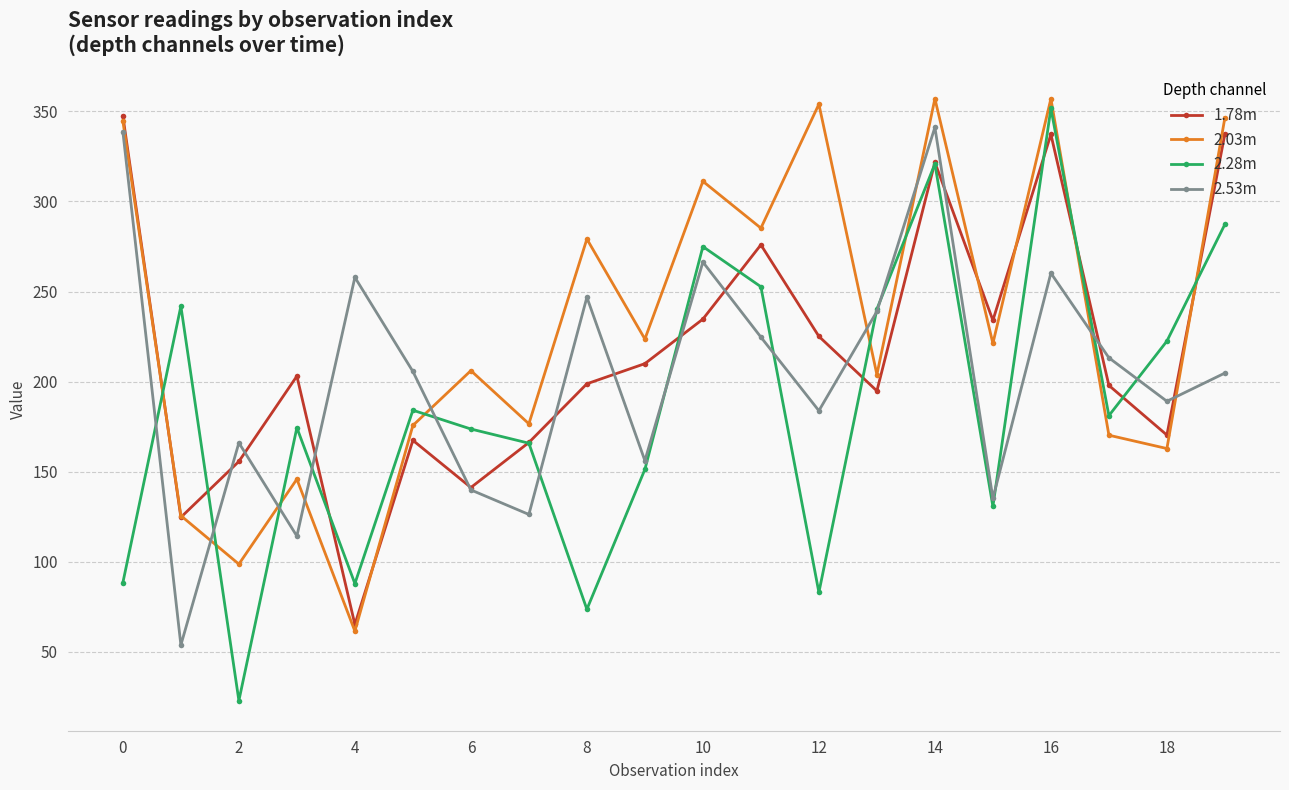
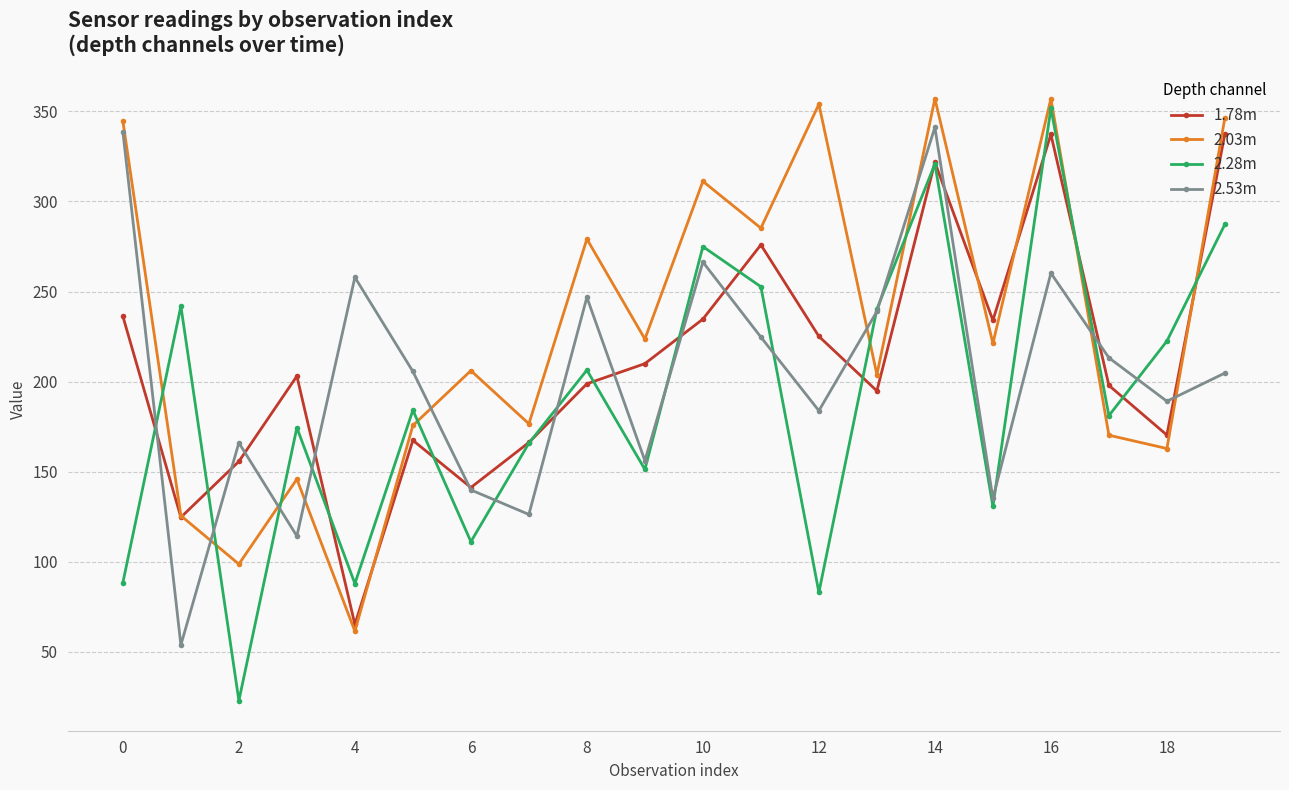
1.78m, 0: 347 -> 236
2.28m, 6: 174 -> 111
2.28m, 8: 74 -> 206
